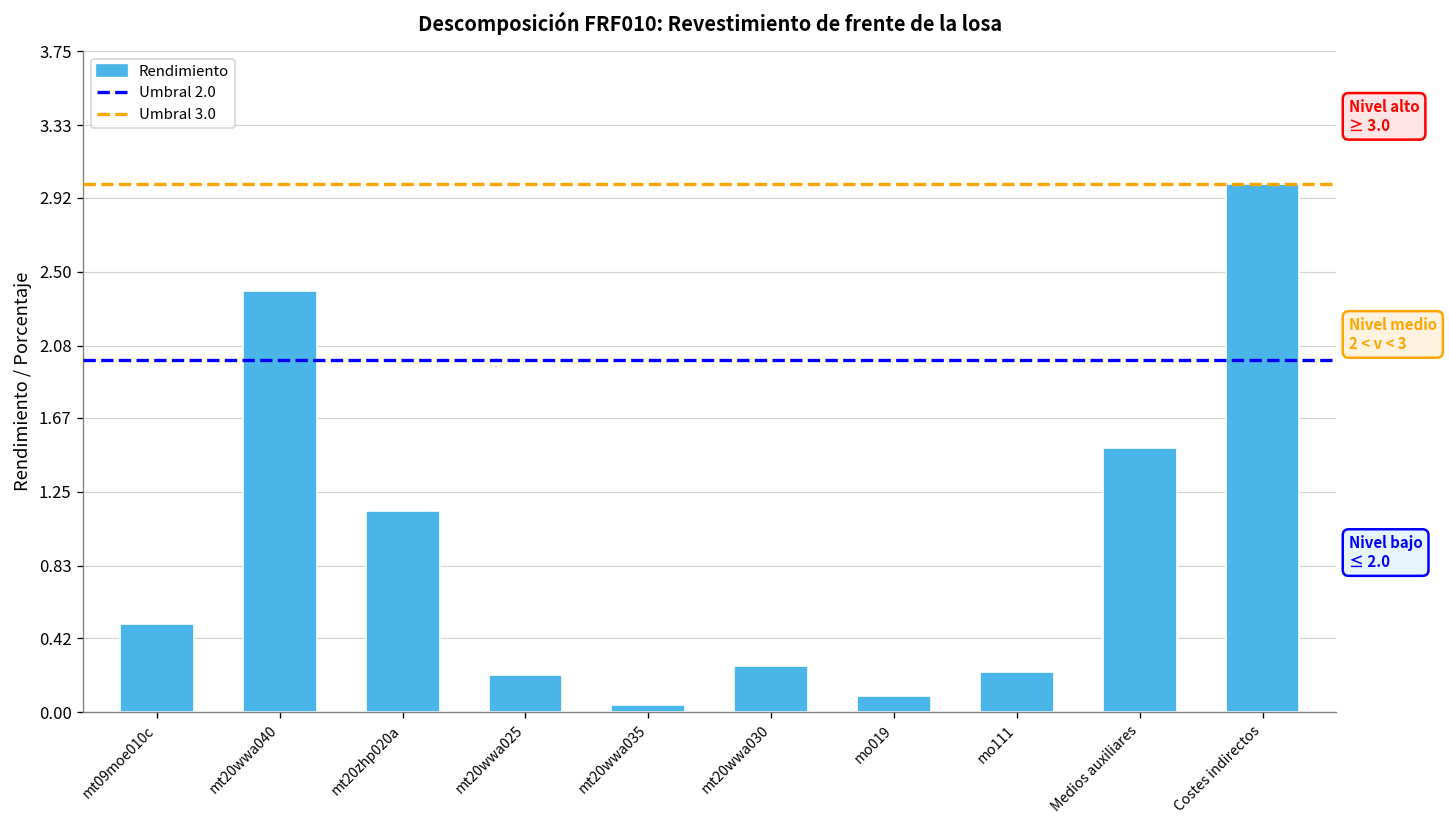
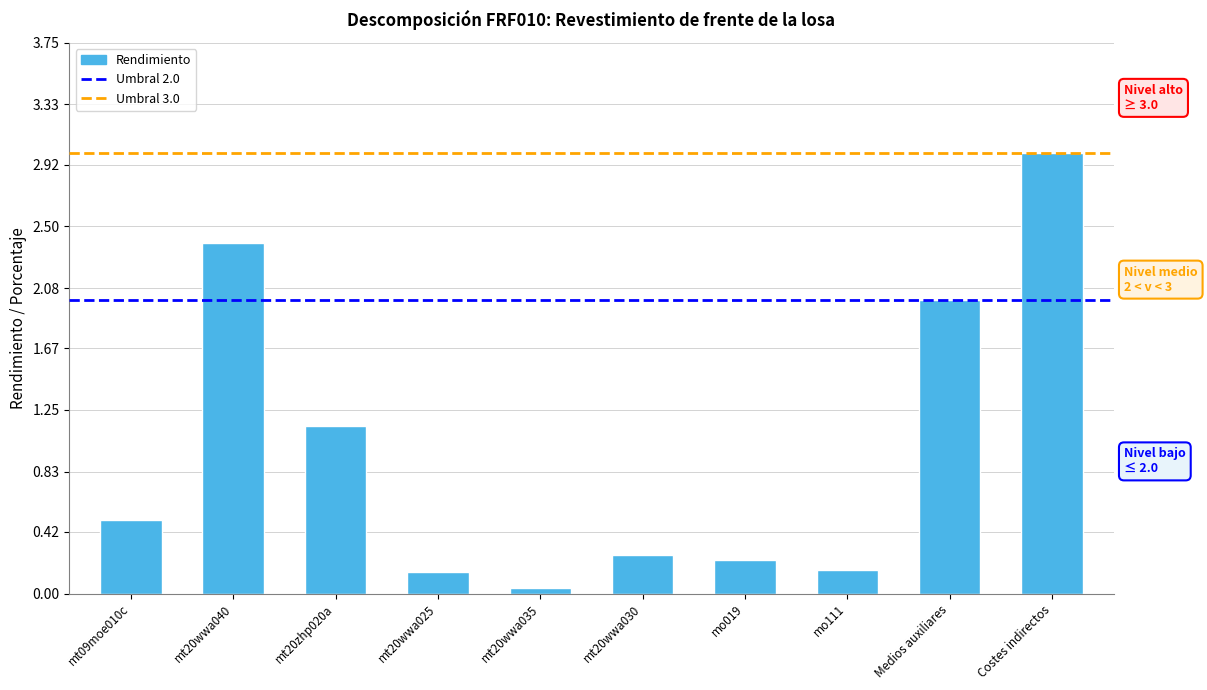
mt20wwa025: 0.21 -> 0.15
mo019: 0.09 -> 0.23
mo111: 0.23 -> 0.16
Medios auxiliares: 1.5 -> 2.0
